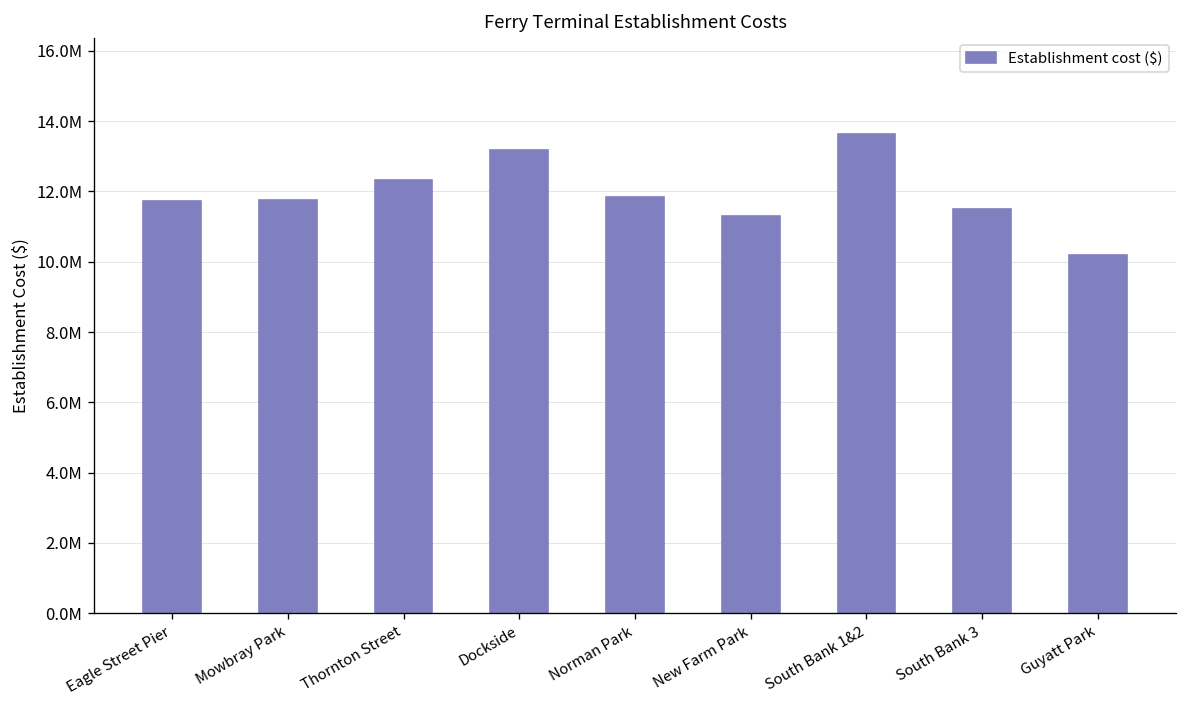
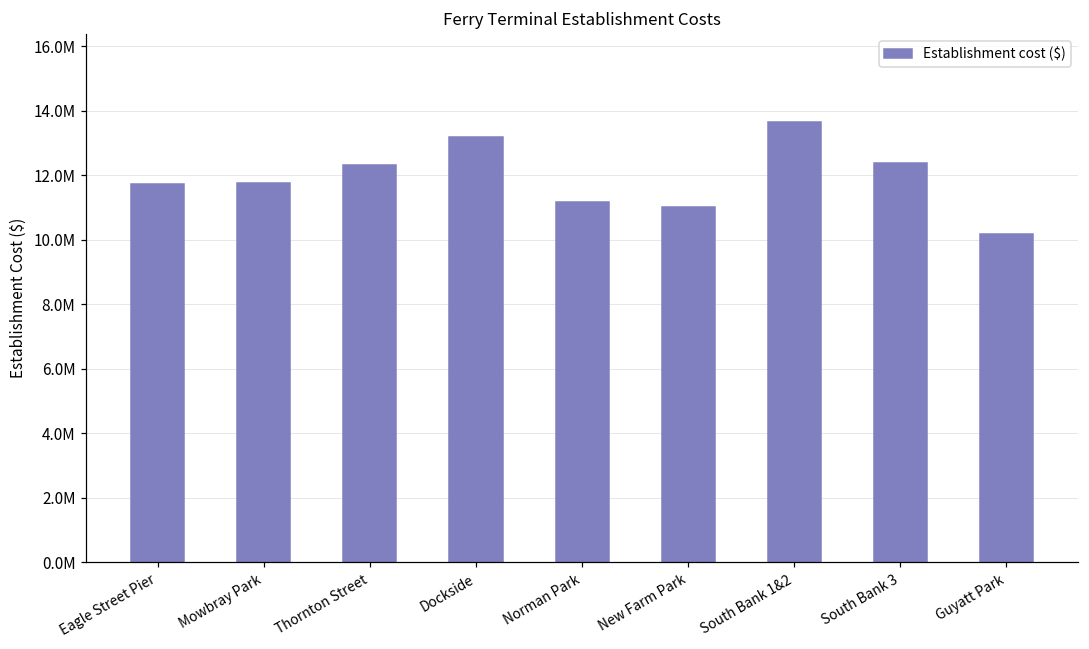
Norman Park: 11900000 -> 11200000
New Farm Park: 11300000 -> 11000000
South Bank 3: 11500000 -> 12400000
